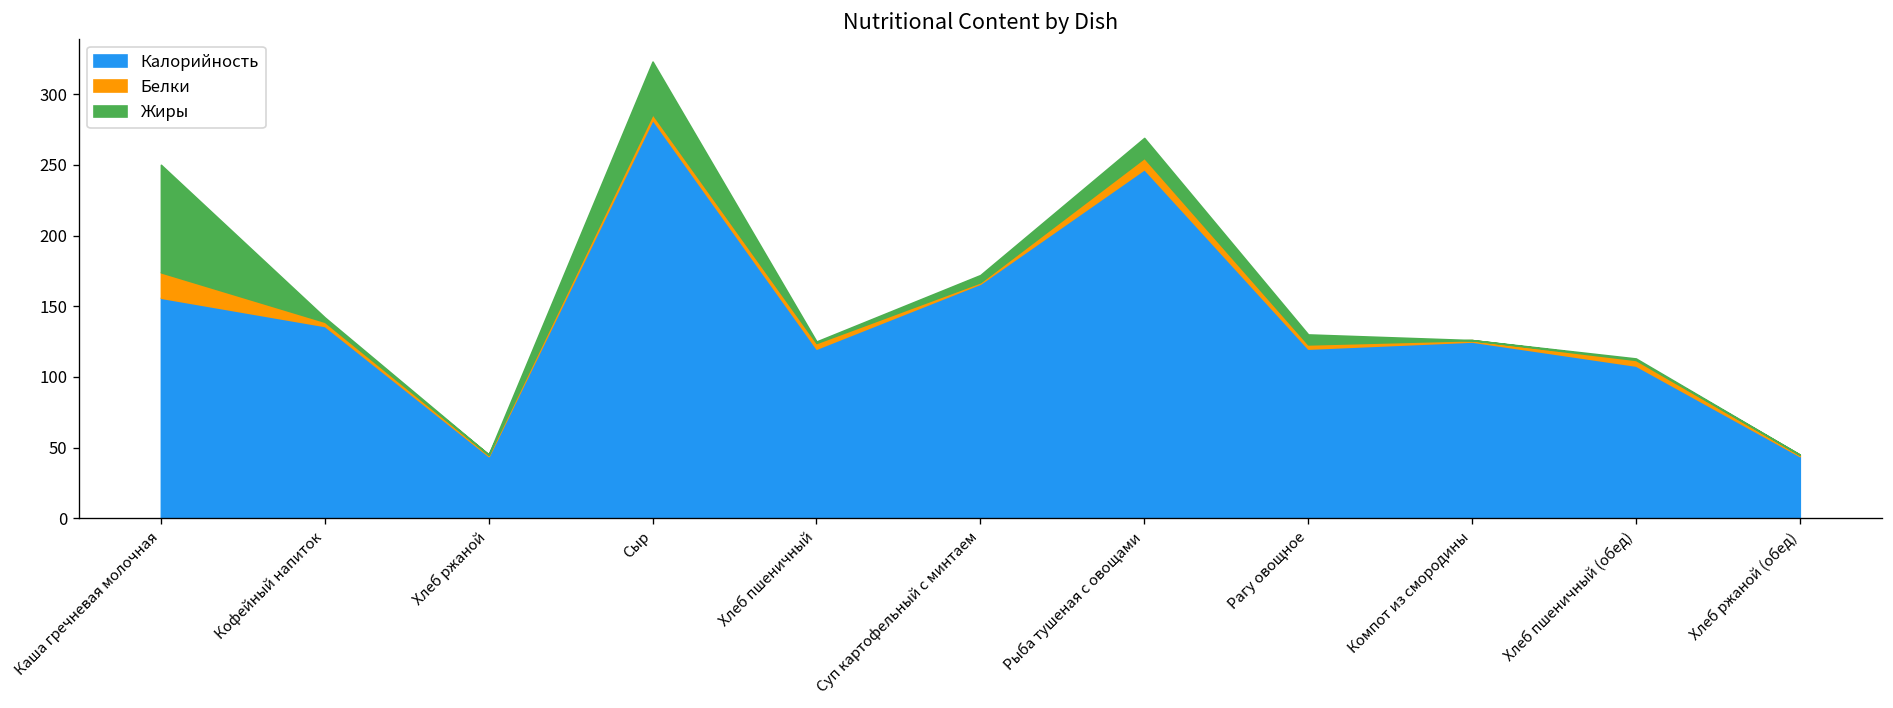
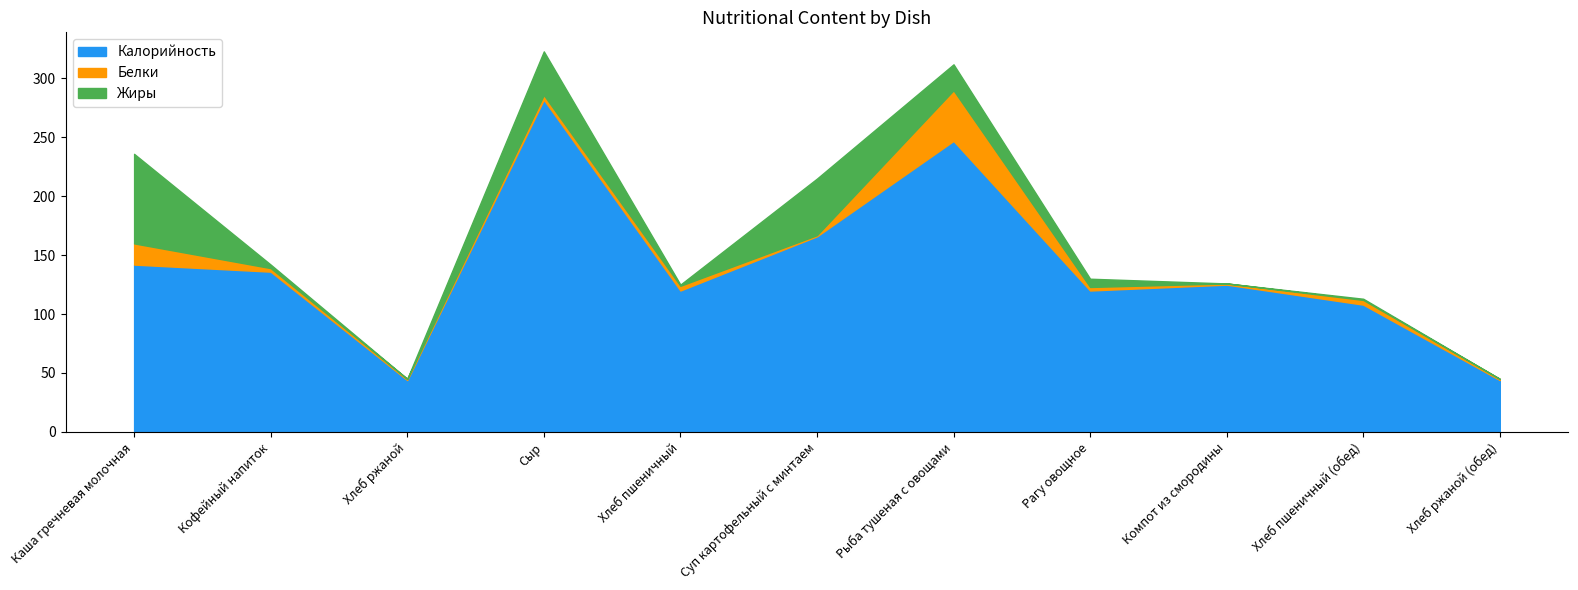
Калорийность, Каша гречневая молочная: 156 -> 142
Жиры, Суп картофельный с минтаем: 5 -> 48
Белки, Рыба тушеная с овощами: 8 -> 43
Жиры, Рыба тушеная с овощами: 14 -> 22
